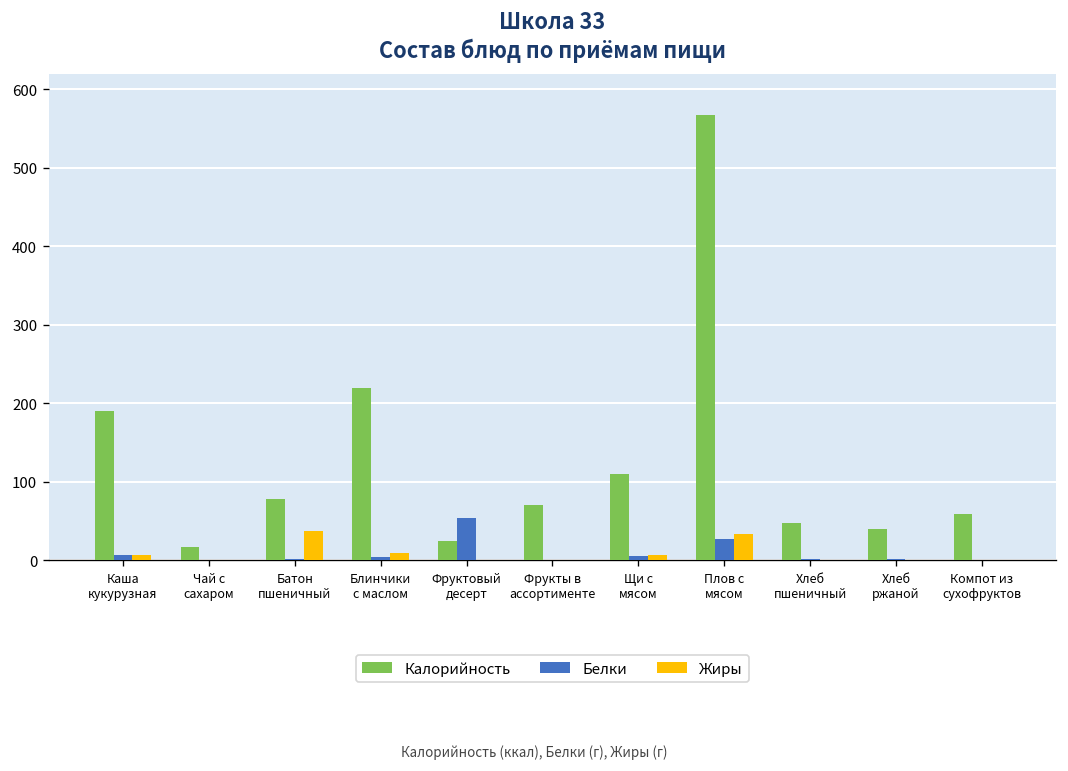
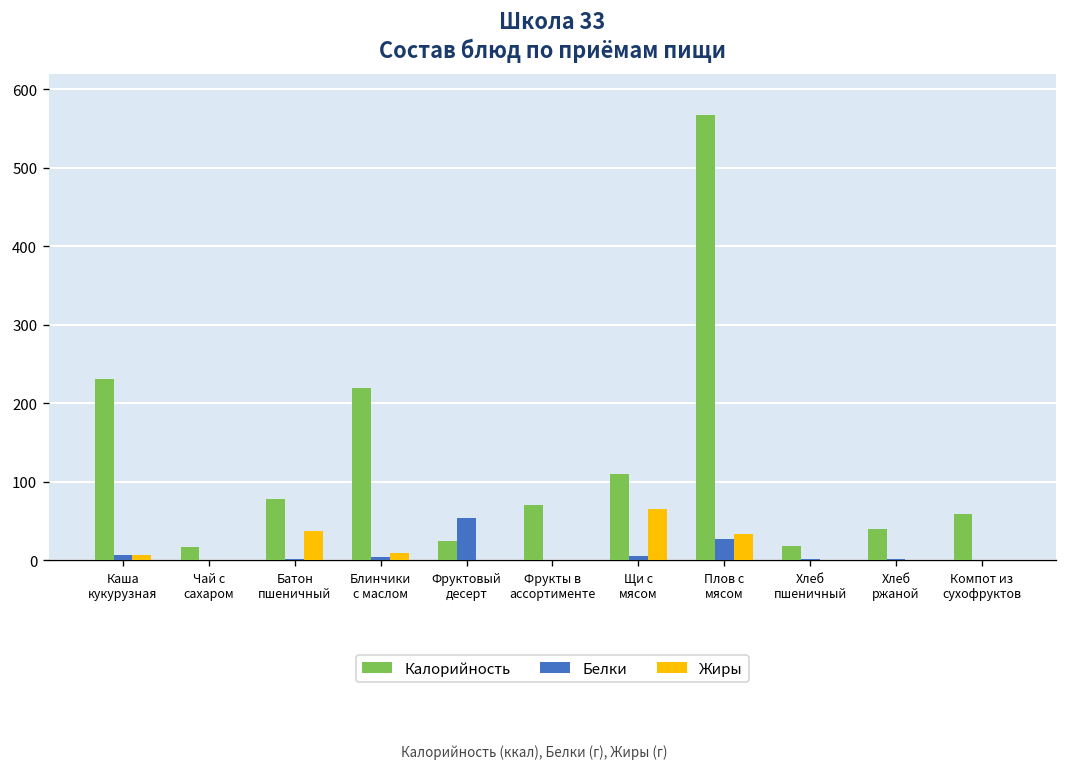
Калорийность, Каша кукурузная: 190 -> 230
Жиры, Щи с мясом: 10 -> 70
Калорийность, Хлеб пшеничный: 50 -> 20
